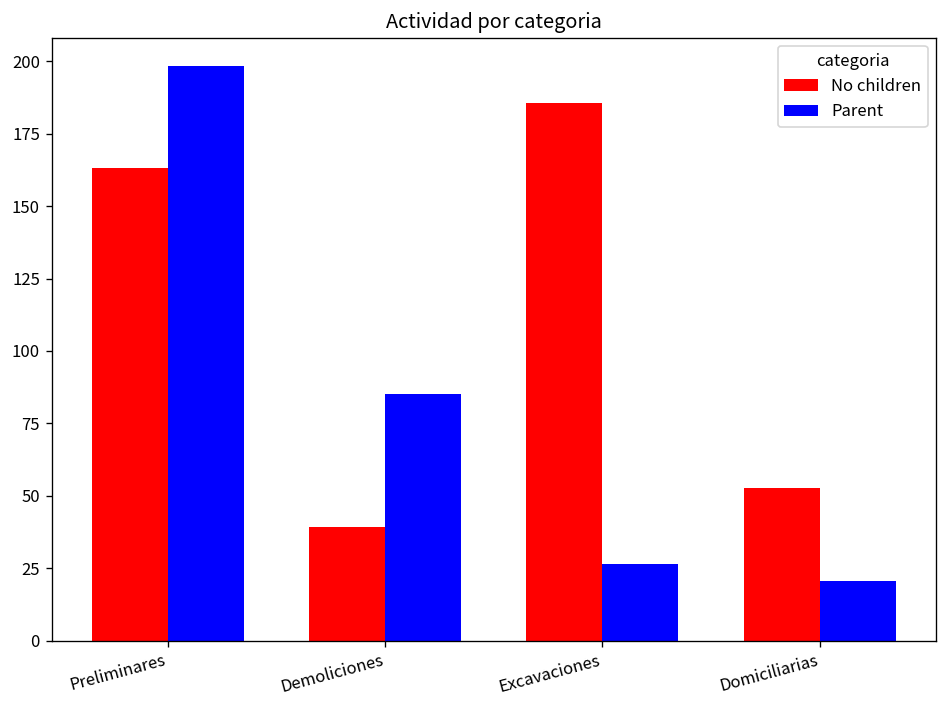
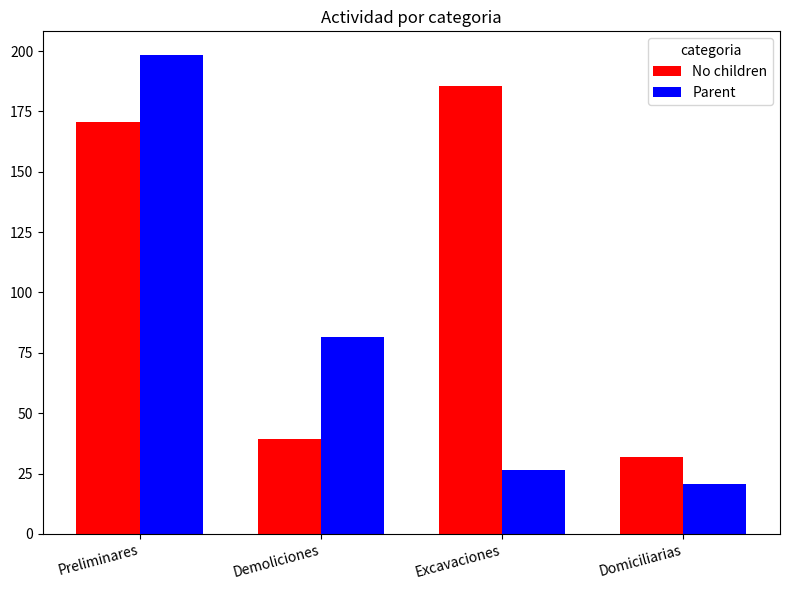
No children, Preliminares: 163 -> 171
Parent, Demoliciones: 85 -> 81
No children, Domiciliarias: 53 -> 32
